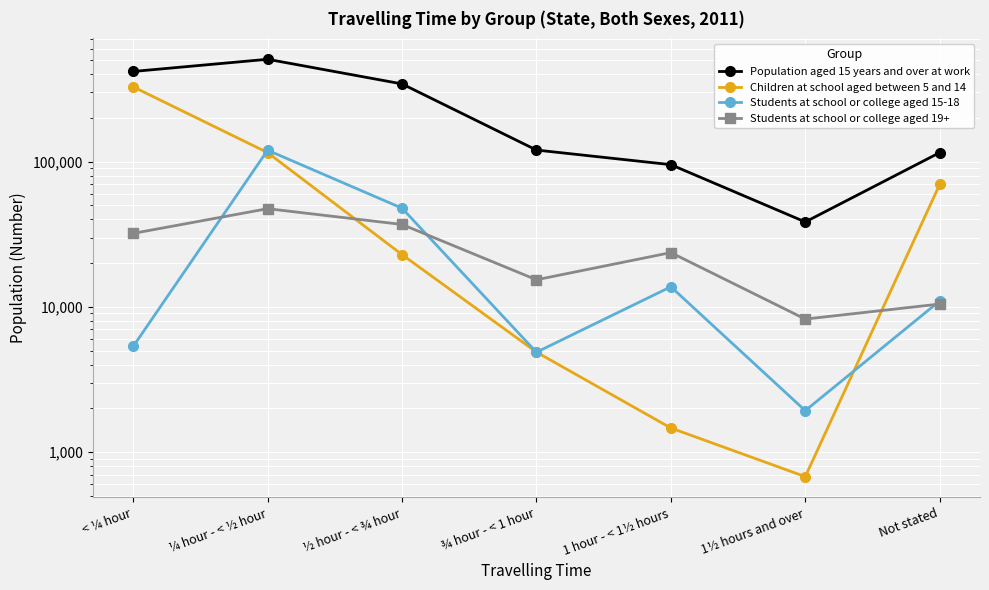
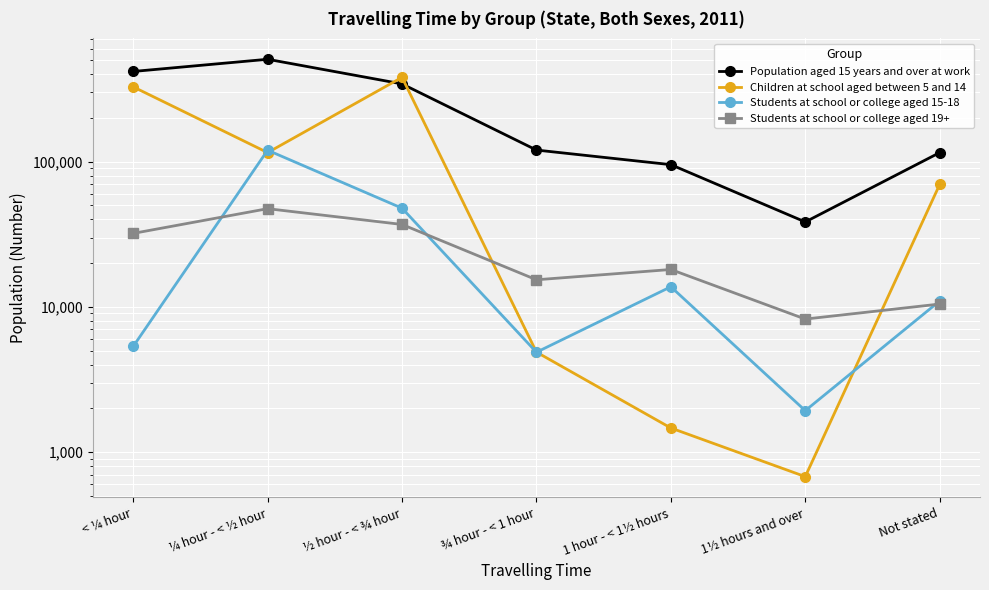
Children at school aged between 5 and 14, ½ hour - < ¾ hour: 23,000 -> 380,000
Students at school or college aged 19+, 1 hour - < 1½ hours: 24,000 -> 18,000
